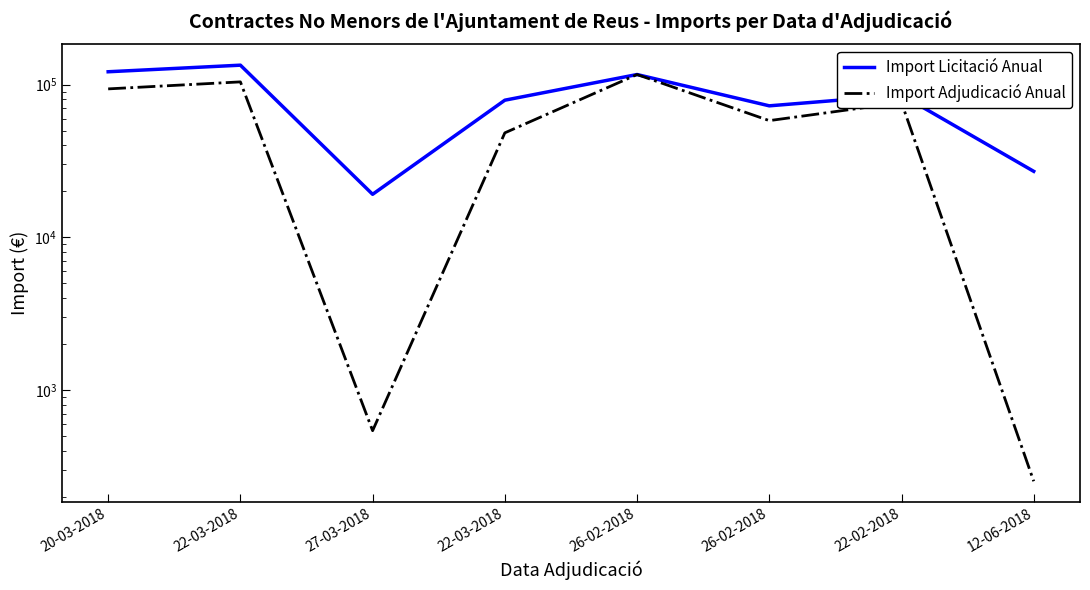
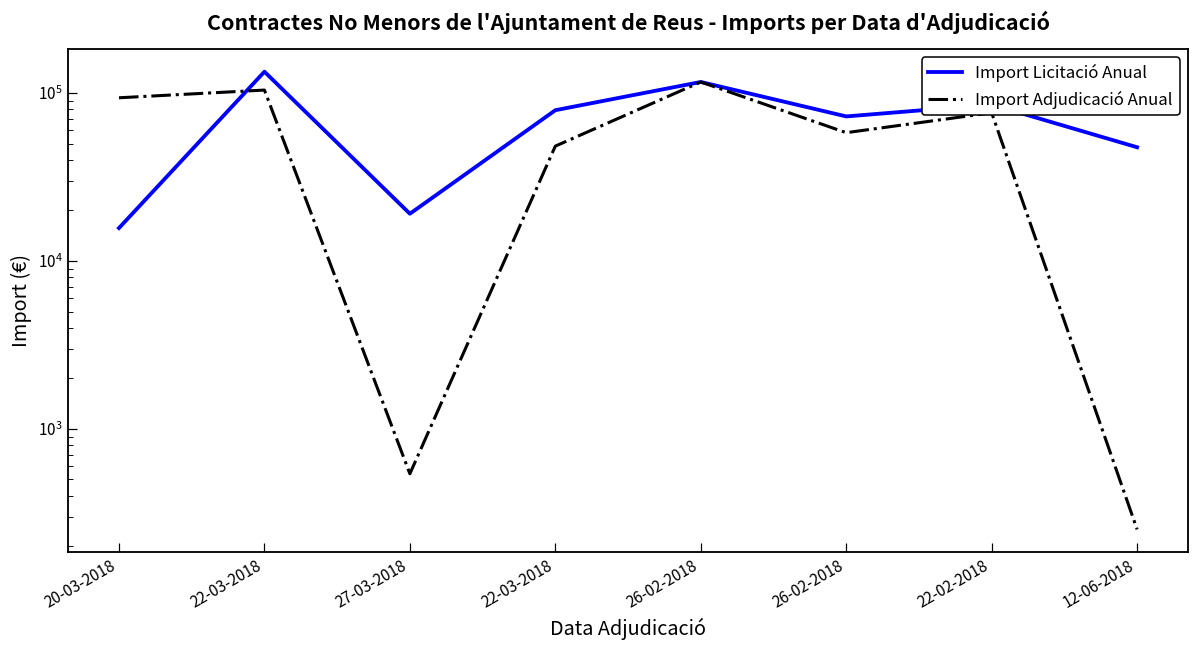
Import Licitació Anual, 20-03-2018: 120000 -> 16000
Import Licitació Anual, 12-06-2018: 27000 -> 48000
